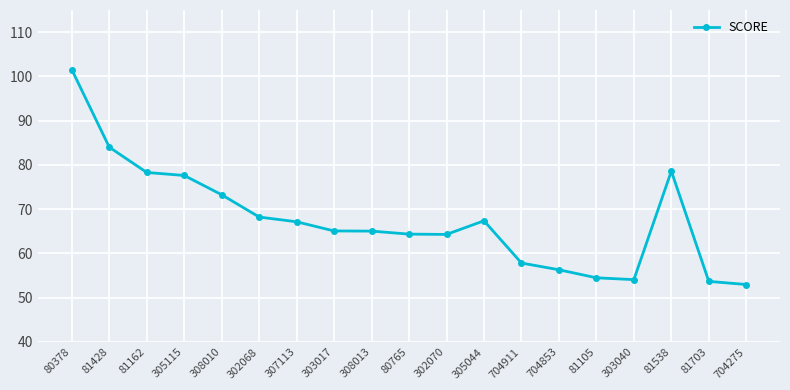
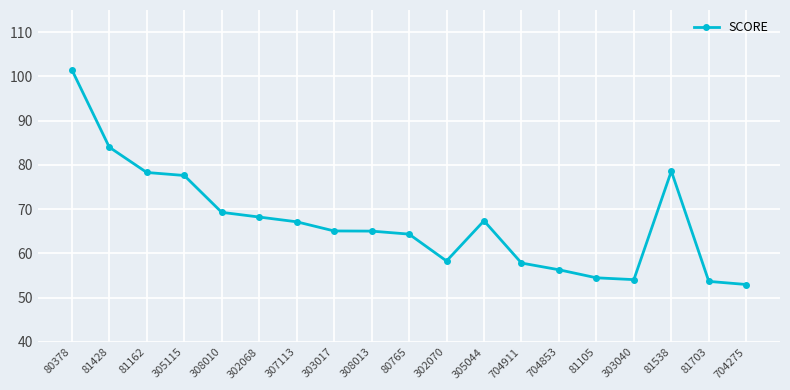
308010: 73 -> 69
302070: 64 -> 58
